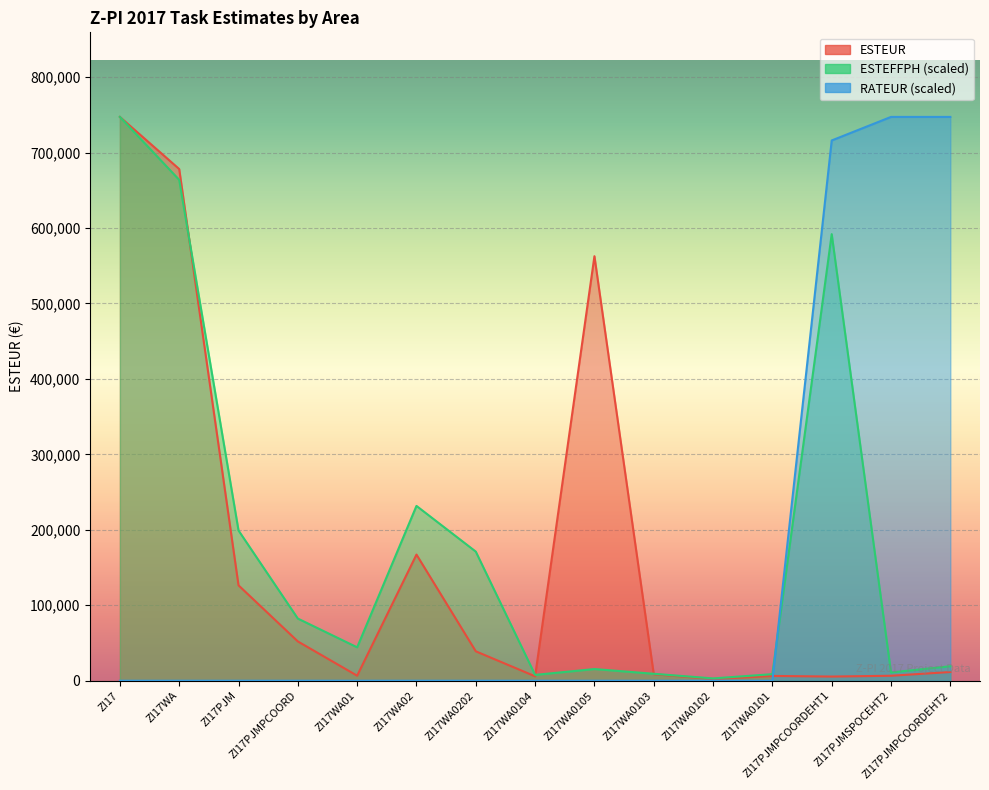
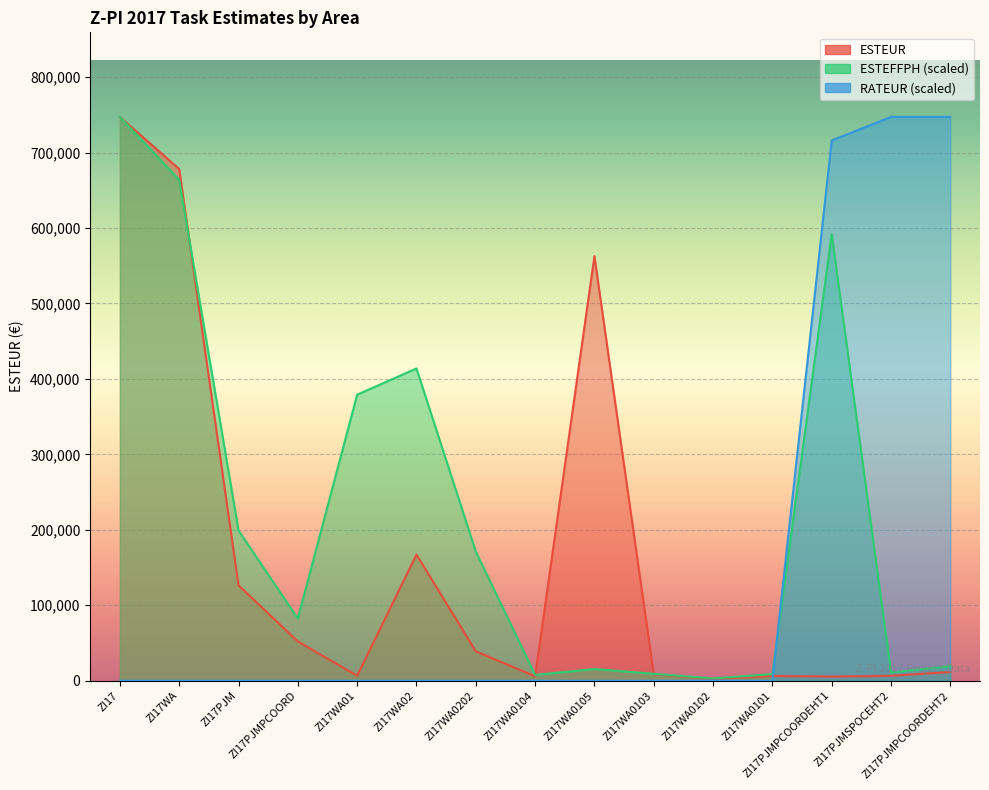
ESTEFFPH (scaled), ZI17WA01: 40,000 -> 380,000
ESTEFFPH (scaled), ZI17WA02: 230,000 -> 410,000
